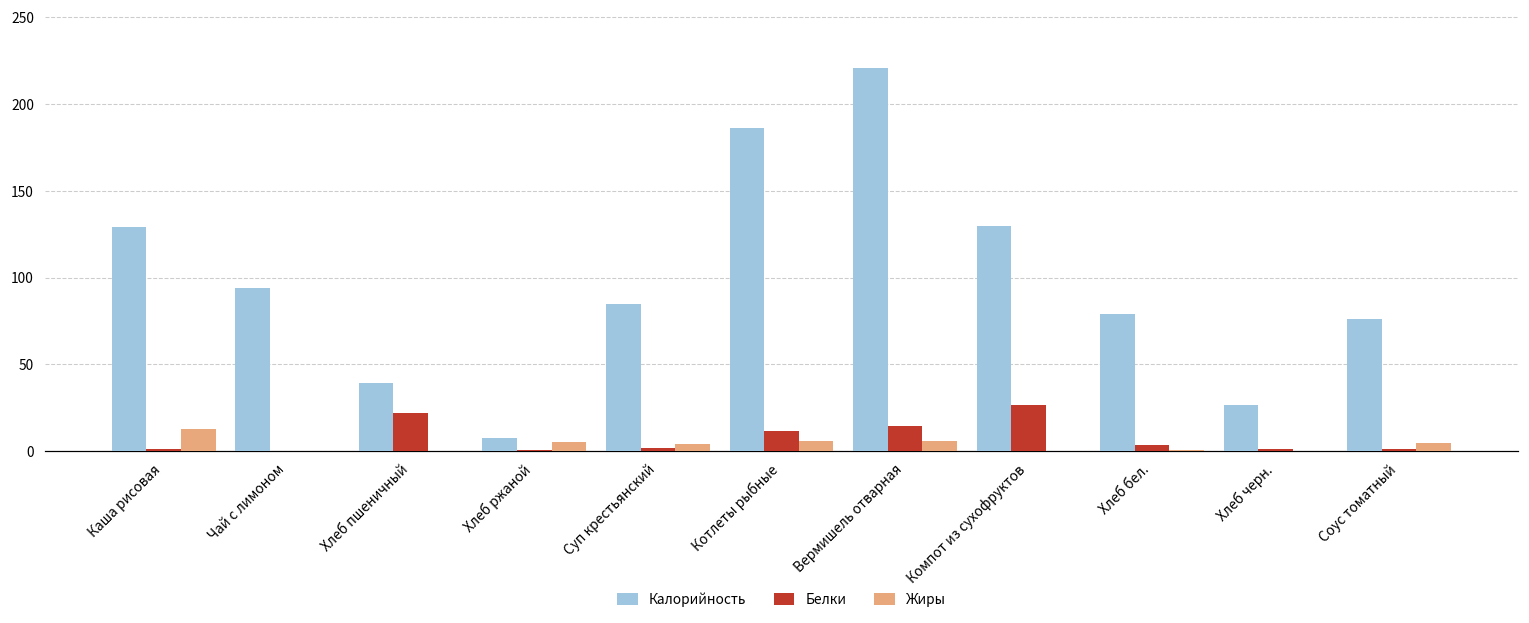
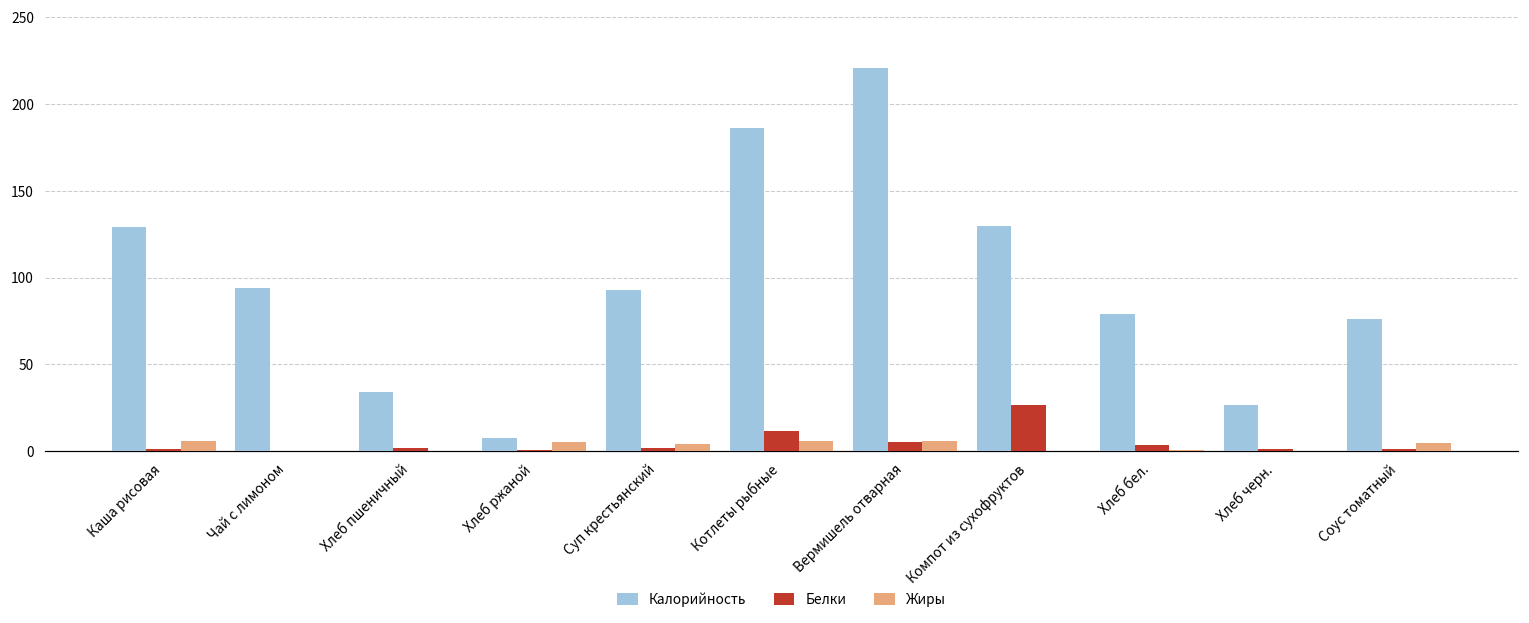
Жиры, Каша рисовая: 13 -> 6
Калорийность, Хлеб пшеничный: 40 -> 34
Белки, Хлеб пшеничный: 22 -> 2
Калорийность, Суп крестьянский: 85 -> 93
Белки, Вермишель отварная: 15 -> 5
